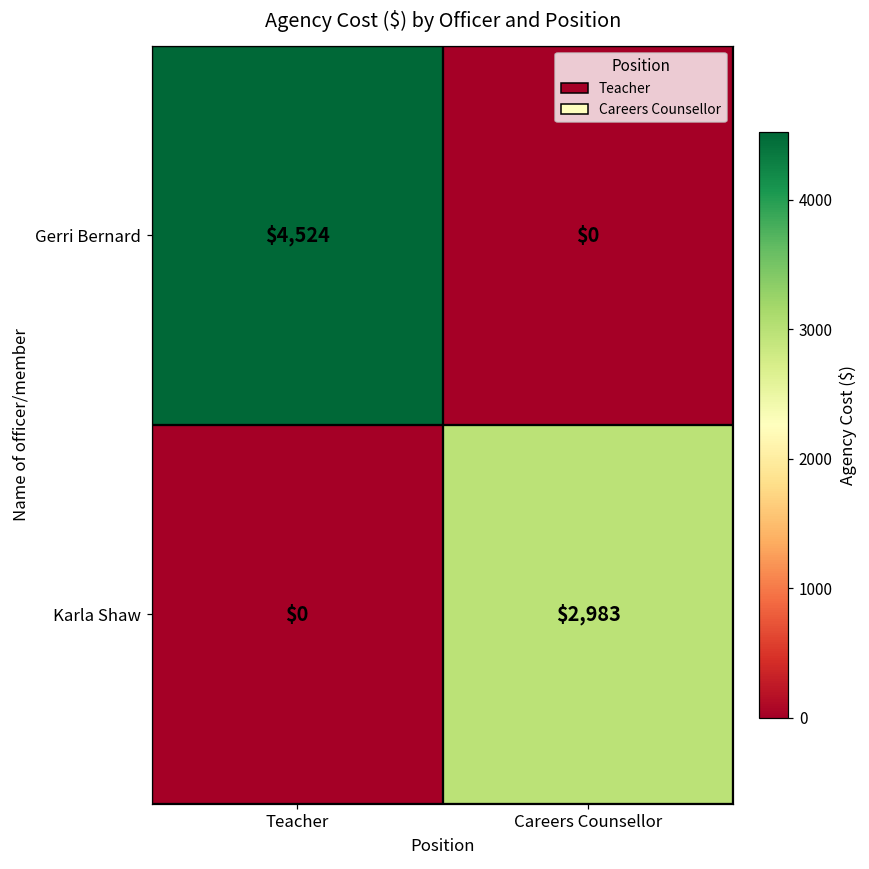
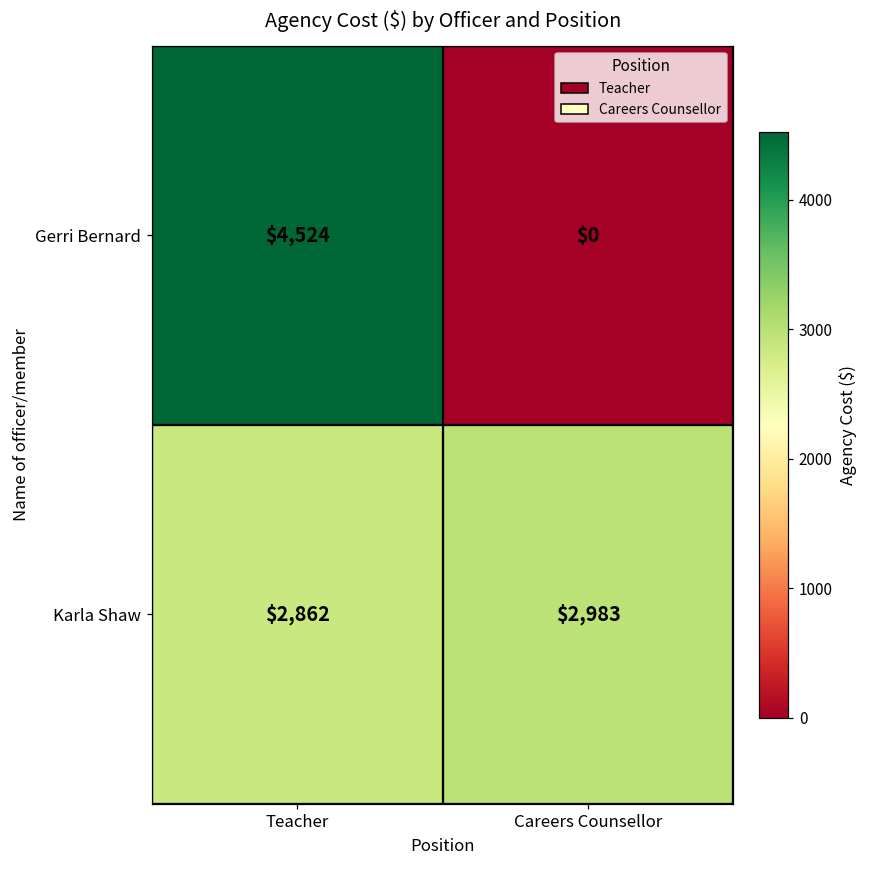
Karla Shaw, Teacher: $0 -> $2,862
